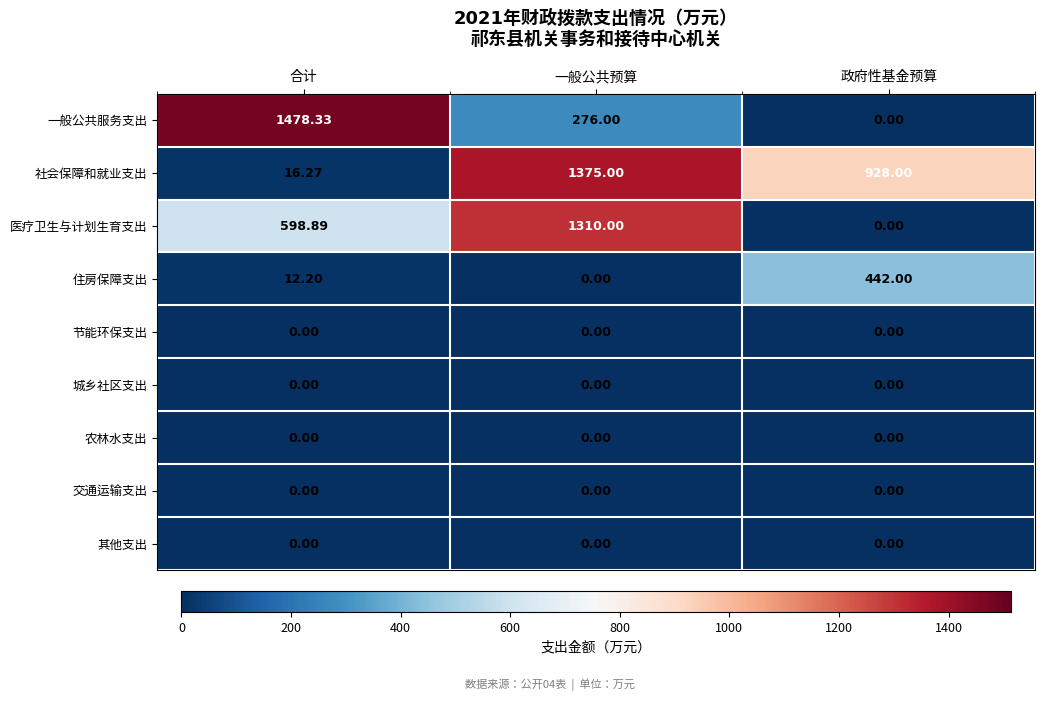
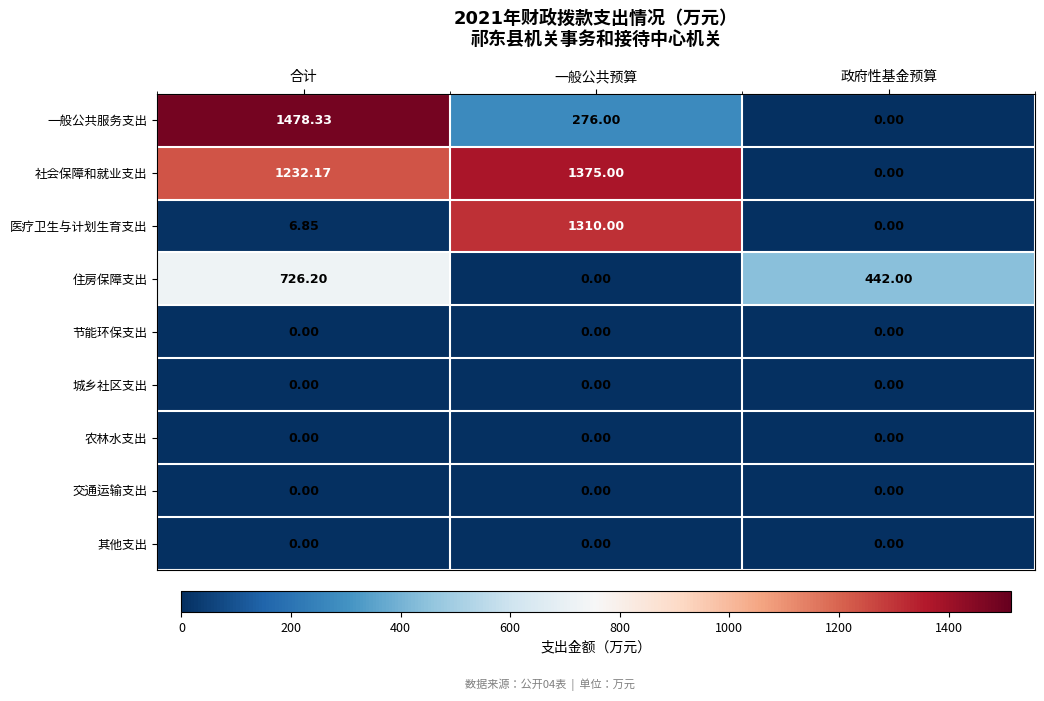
社会保障和就业支出, 合计: 16.27 -> 1232.17
社会保障和就业支出, 政府性基金预算: 928.00 -> 0.00
医疗卫生与计划生育支出, 合计: 598.89 -> 6.85
住房保障支出, 合计: 12.20 -> 726.20
